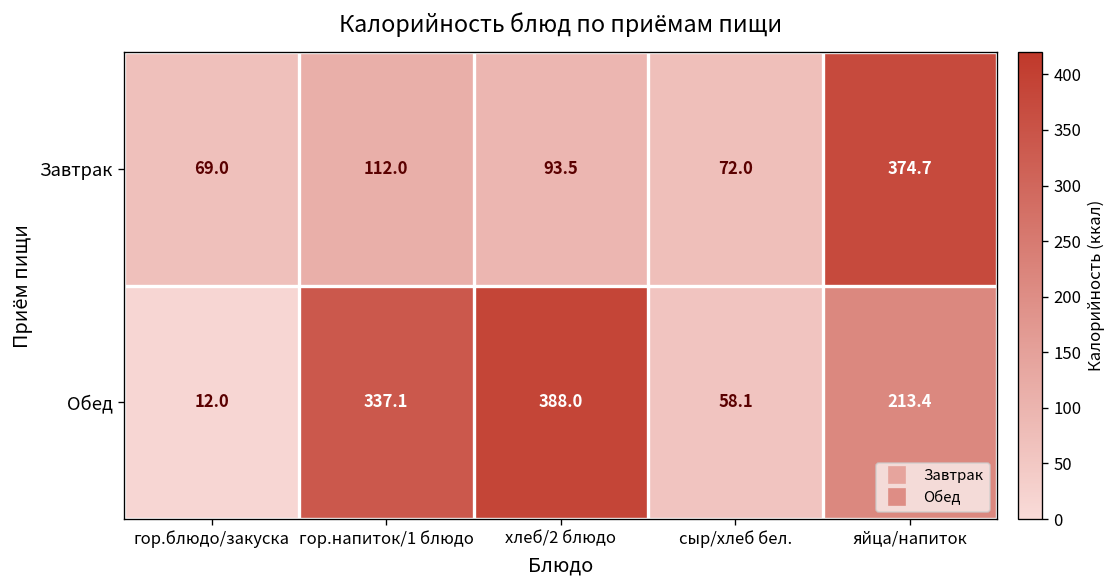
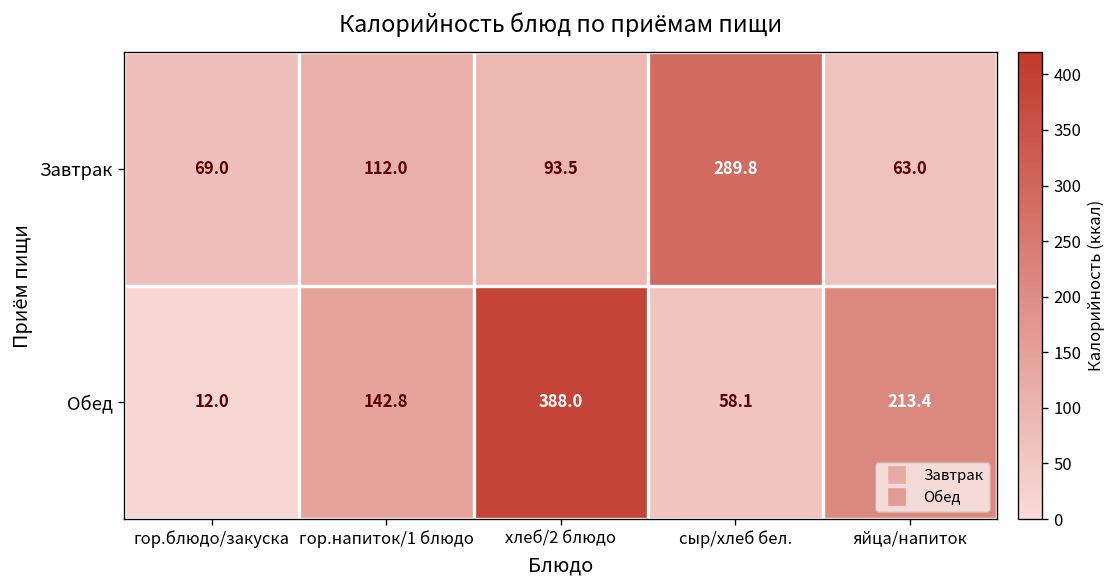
Завтрак, сыр/хлеб бел.: 72.0 -> 289.8
Завтрак, яйца/напиток: 374.7 -> 63.0
Обед, гор.напиток/1 блюдо: 337.1 -> 142.8
